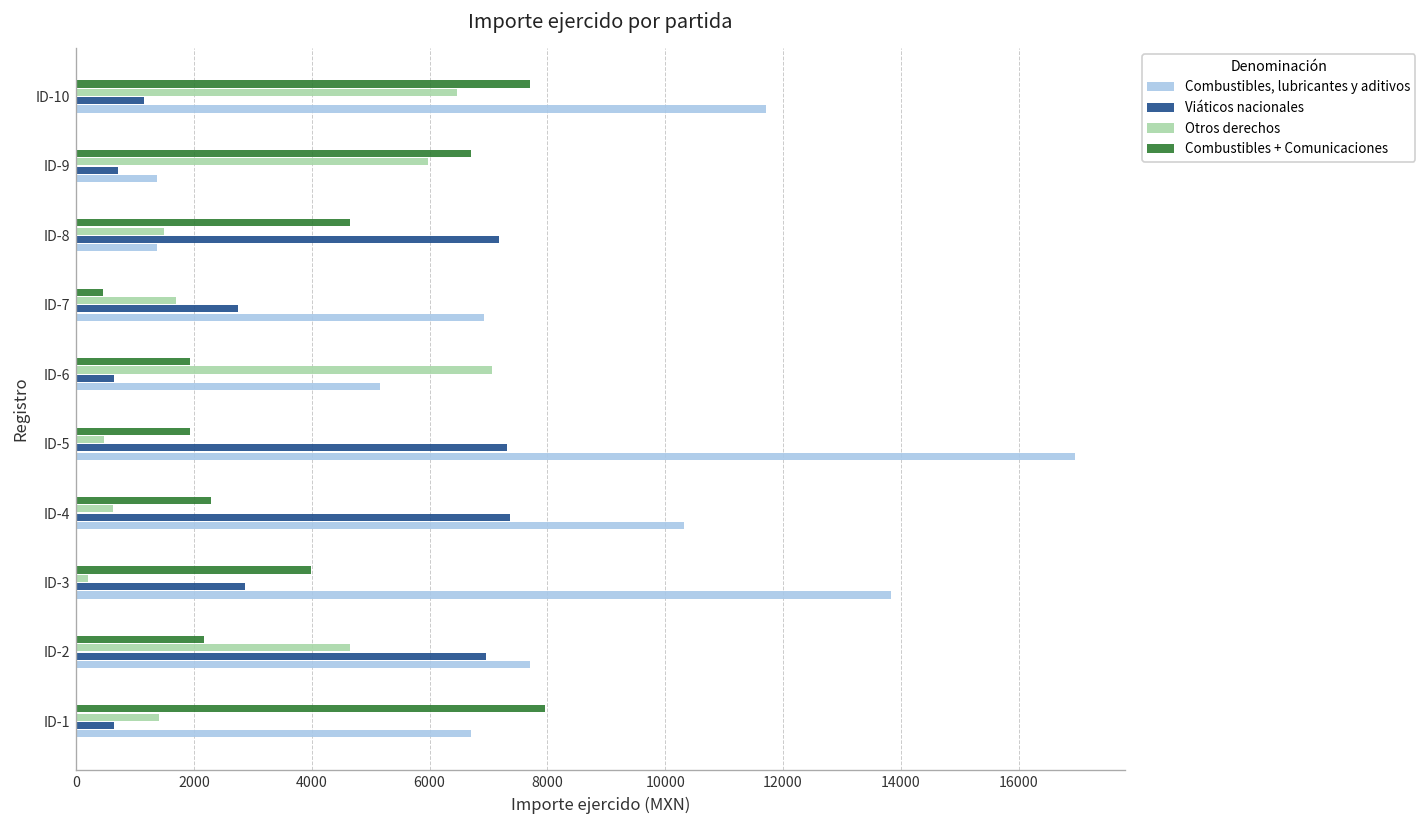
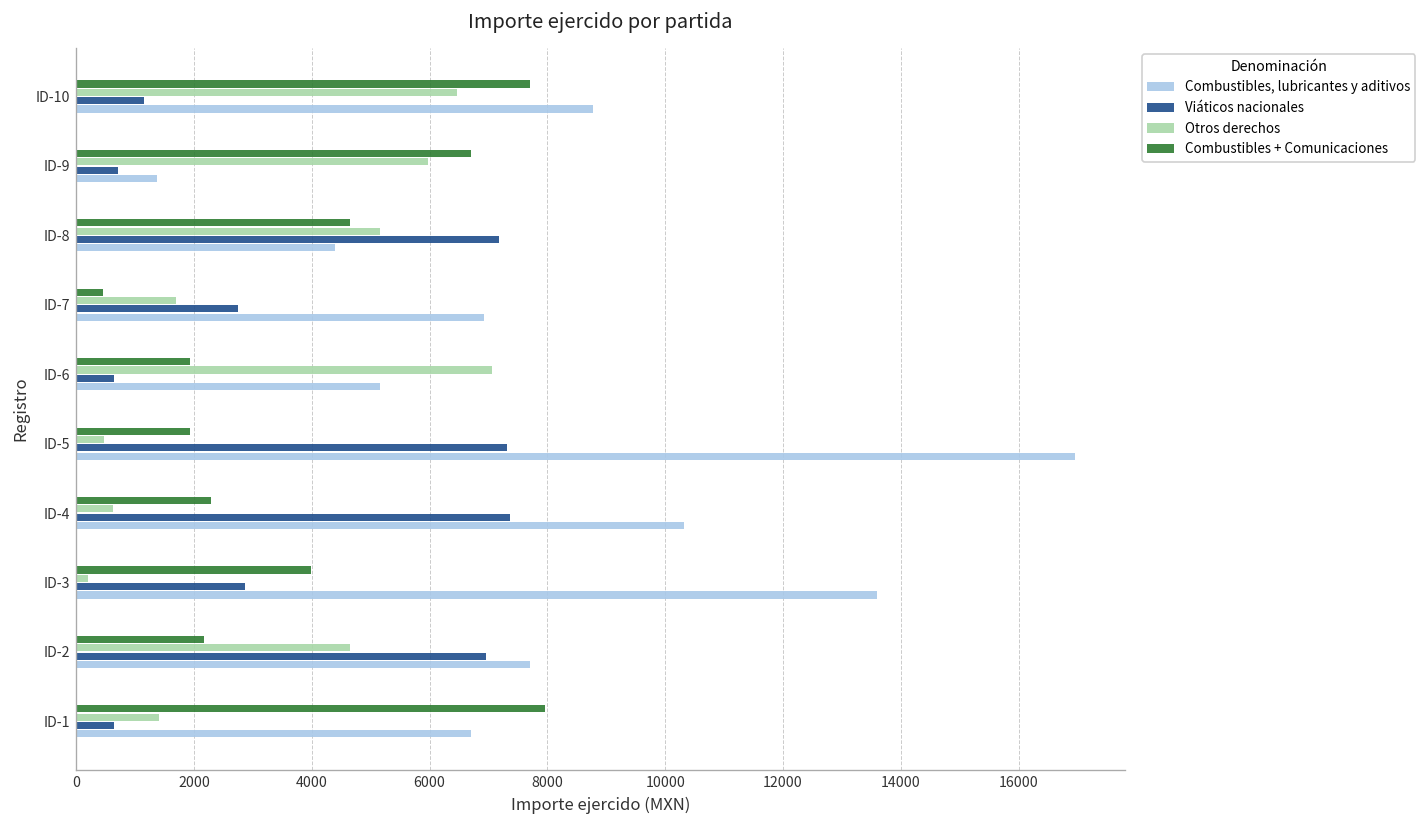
Combustibles, lubricantes y aditivos, ID-10: 11700 -> 8800
Otros derechos, ID-8: 1500 -> 5200
Combustibles, lubricantes y aditivos, ID-8: 1400 -> 4400
Combustibles, lubricantes y aditivos, ID-3: 13800 -> 13600
